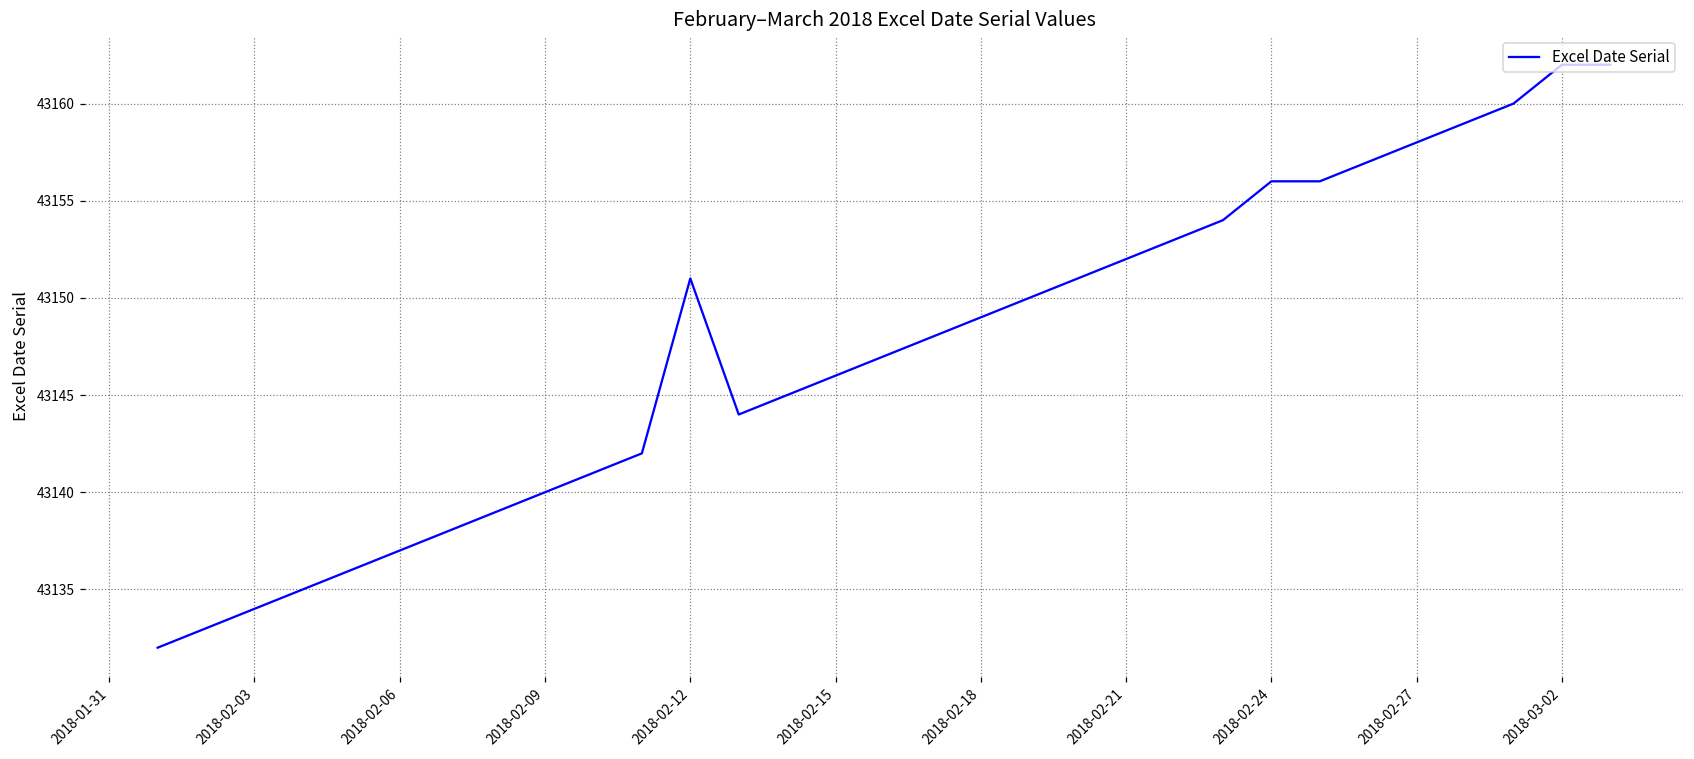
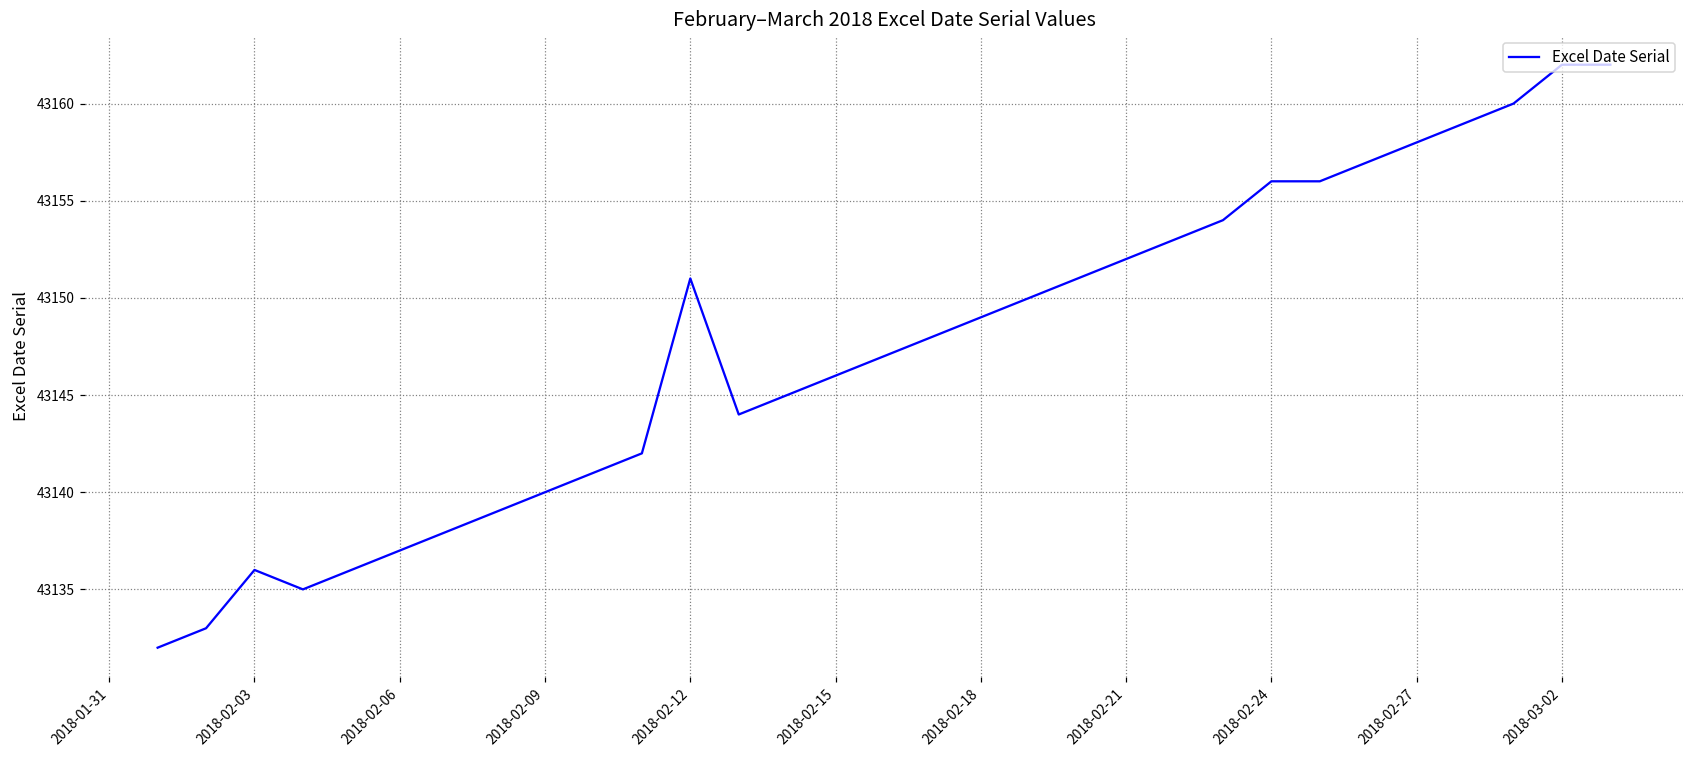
2018-02-03: 43134 -> 43136
